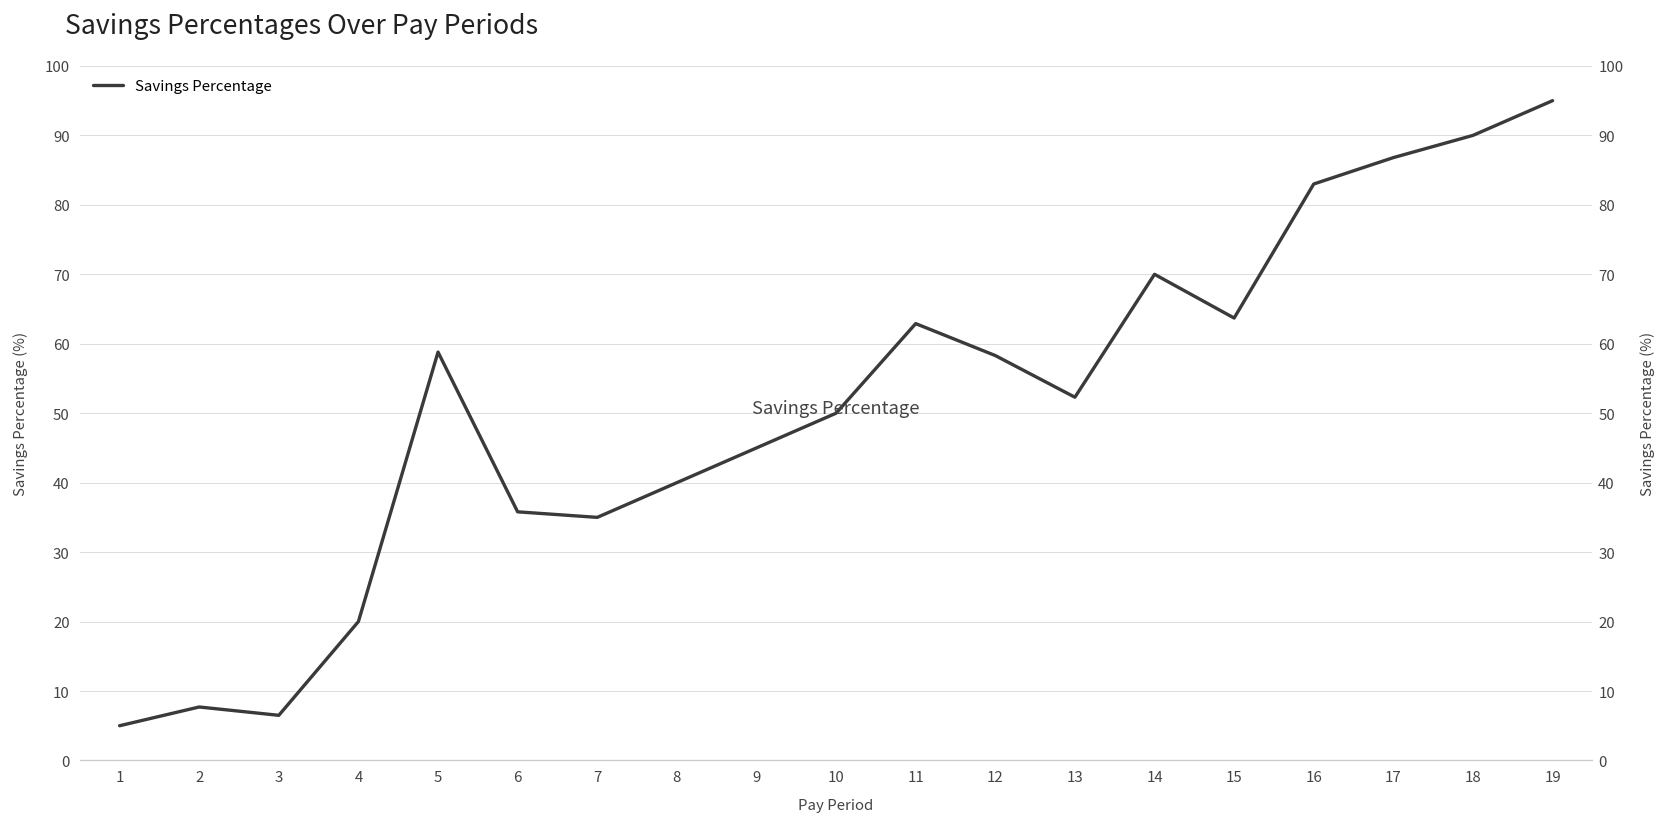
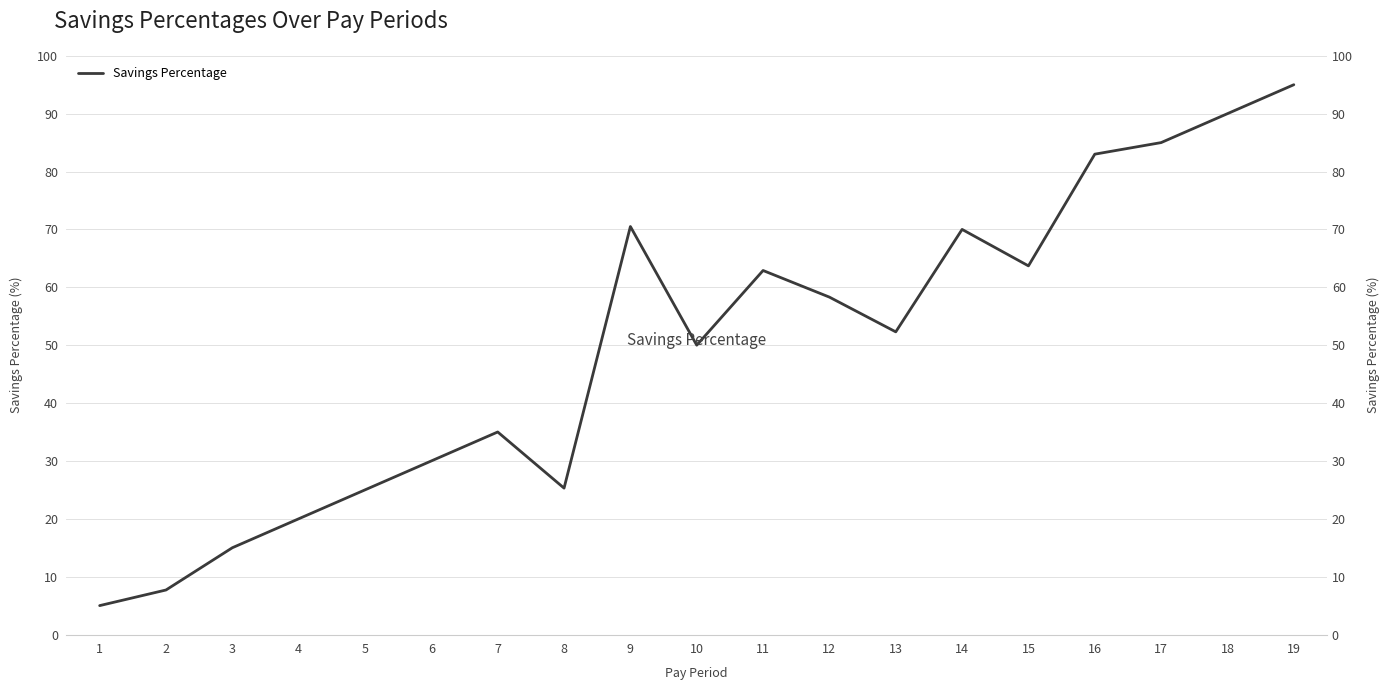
3: 7 -> 15
5: 59 -> 25
6: 36 -> 30
8: 40 -> 25
9: 45 -> 71
17: 87 -> 85
